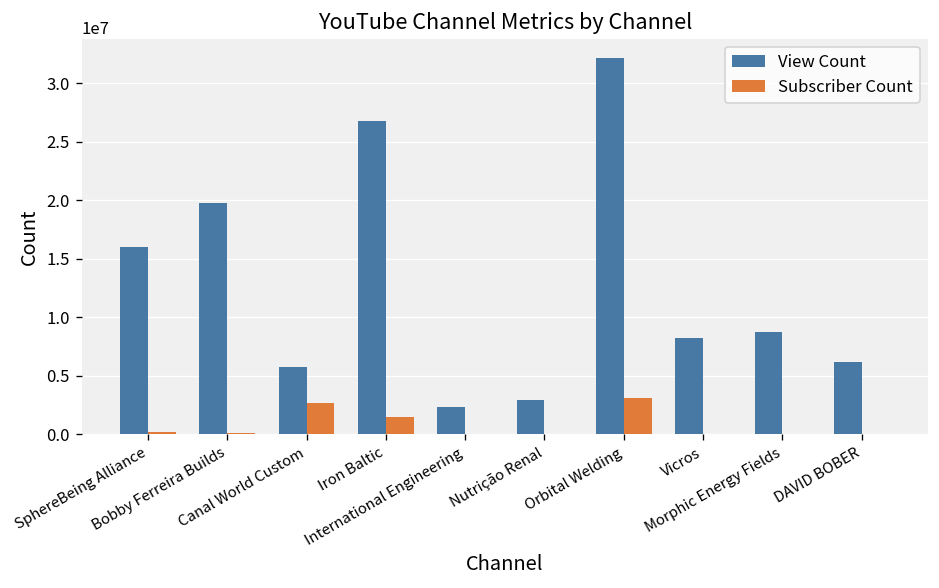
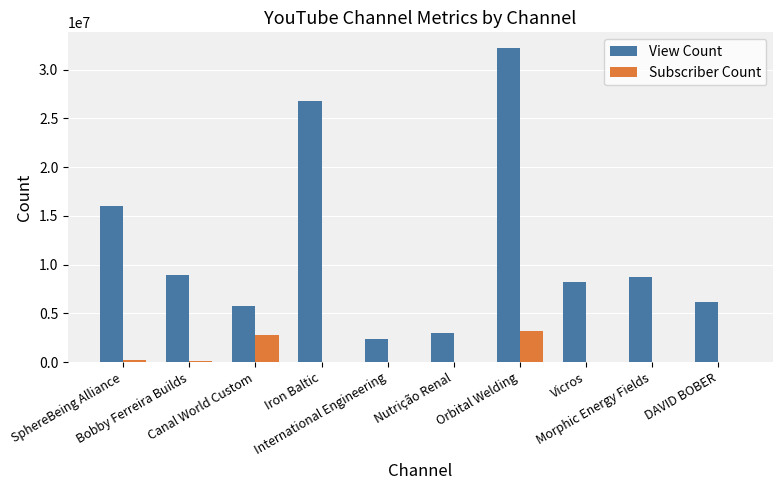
View Count, Bobby Ferreira Builds: 20000000 -> 9000000
Subscriber Count, Iron Baltic: 2000000 -> 0
